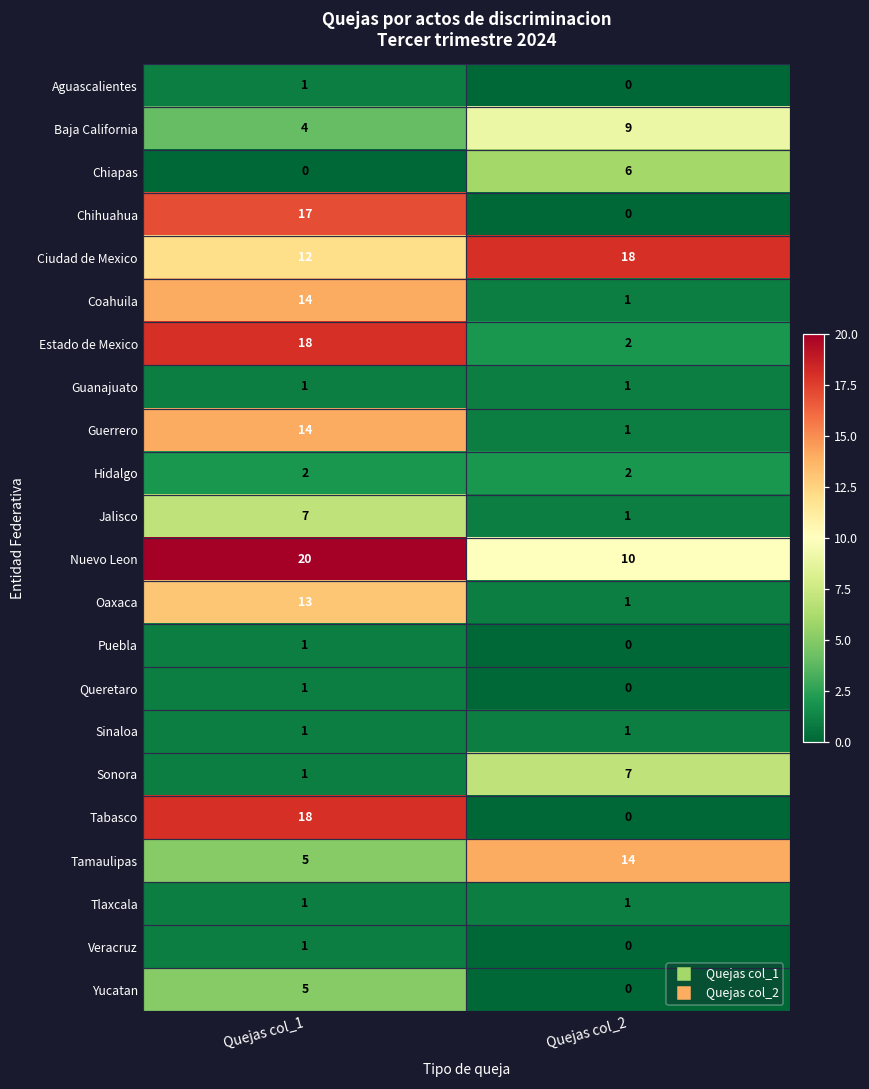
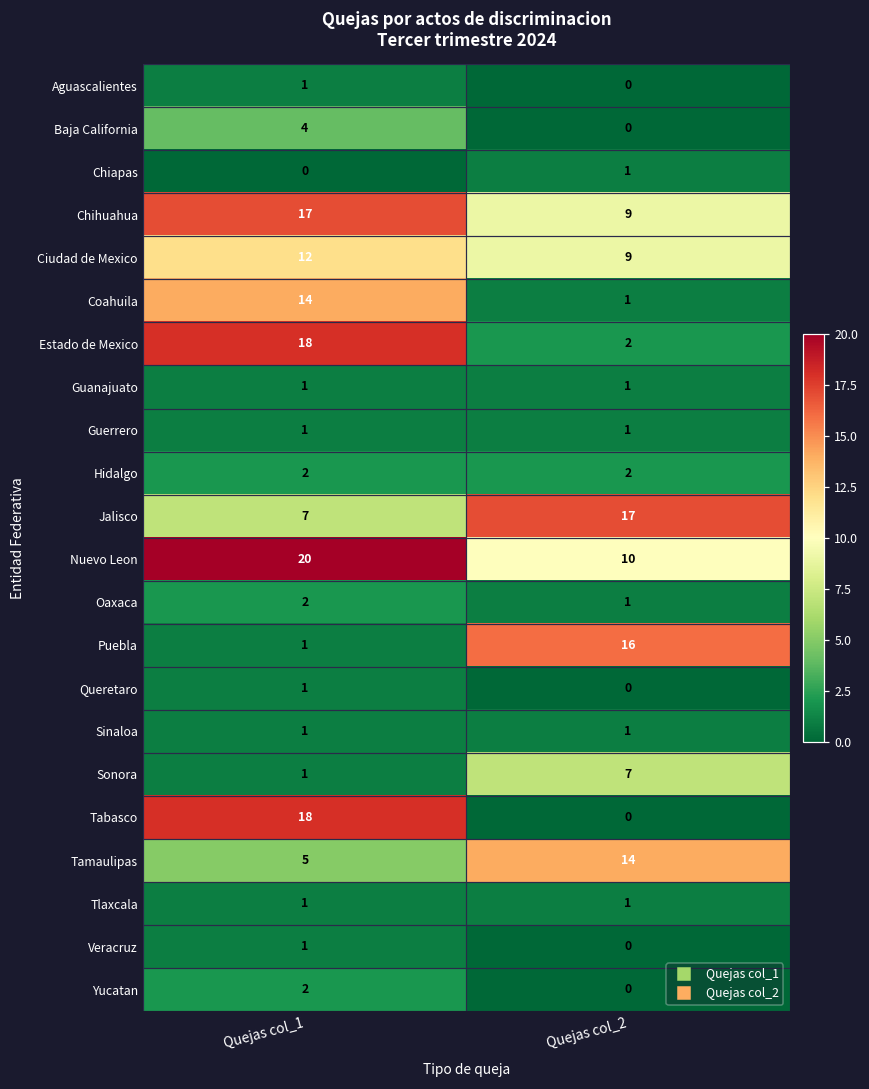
Baja California, Quejas col_2: 9 -> 0
Chiapas, Quejas col_2: 6 -> 1
Chihuahua, Quejas col_2: 0 -> 9
Ciudad de Mexico, Quejas col_2: 18 -> 9
Guerrero, Quejas col_1: 14 -> 1
Jalisco, Quejas col_2: 1 -> 17
Oaxaca, Quejas col_1: 13 -> 2
Puebla, Quejas col_2: 0 -> 16
Yucatan, Quejas col_1: 5 -> 2
